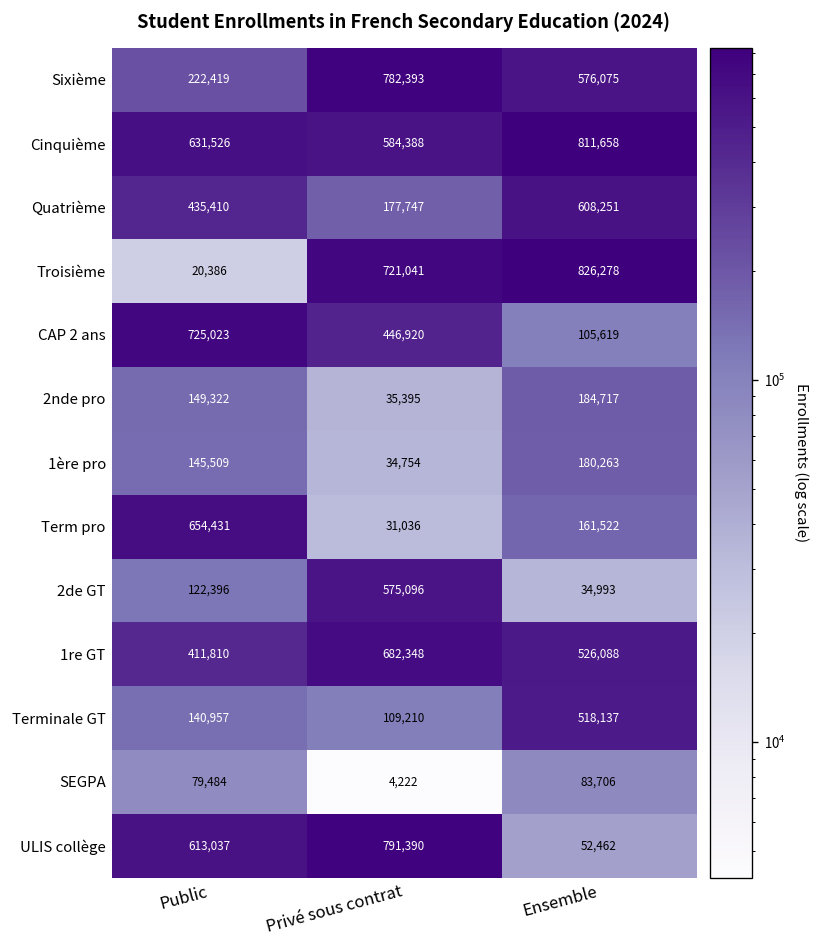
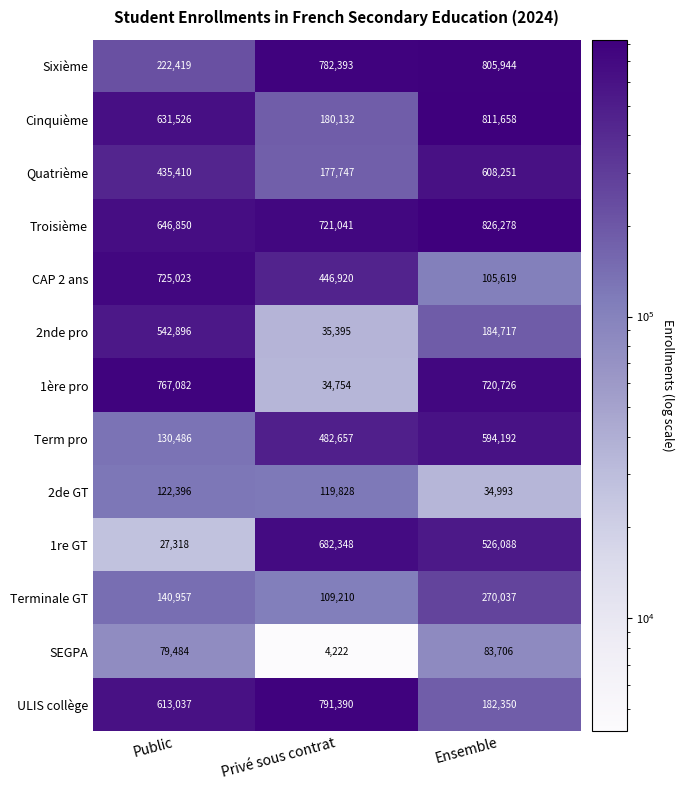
Sixième, Ensemble: 576,075 -> 805,944
Cinquième, Privé sous contrat: 584,388 -> 180,132
Troisième, Public: 20,386 -> 646,850
2nde pro, Public: 149,322 -> 542,896
1ère pro, Public: 145,509 -> 767,082
1ère pro, Ensemble: 180,263 -> 720,726
Term pro, Public: 654,431 -> 130,486
Term pro, Privé sous contrat: 31,036 -> 482,657
Term pro, Ensemble: 161,522 -> 594,192
2de GT, Privé sous contrat: 575,096 -> 119,828
1re GT, Public: 411,810 -> 27,318
Terminale GT, Ensemble: 518,137 -> 270,037
ULIS collège, Ensemble: 52,462 -> 182,350
